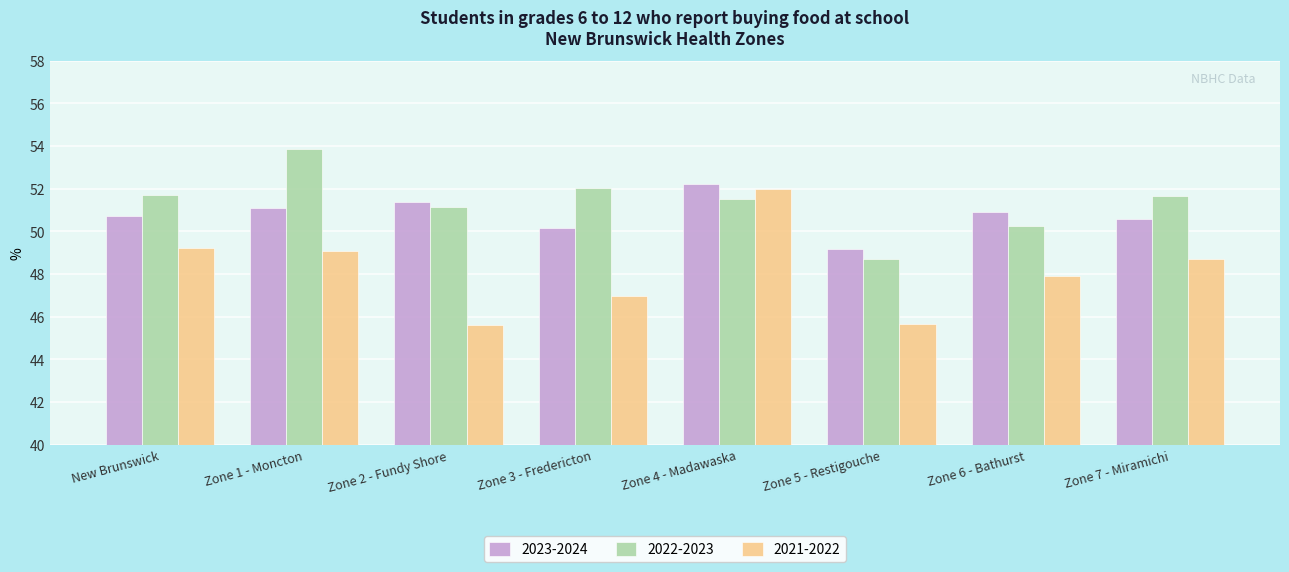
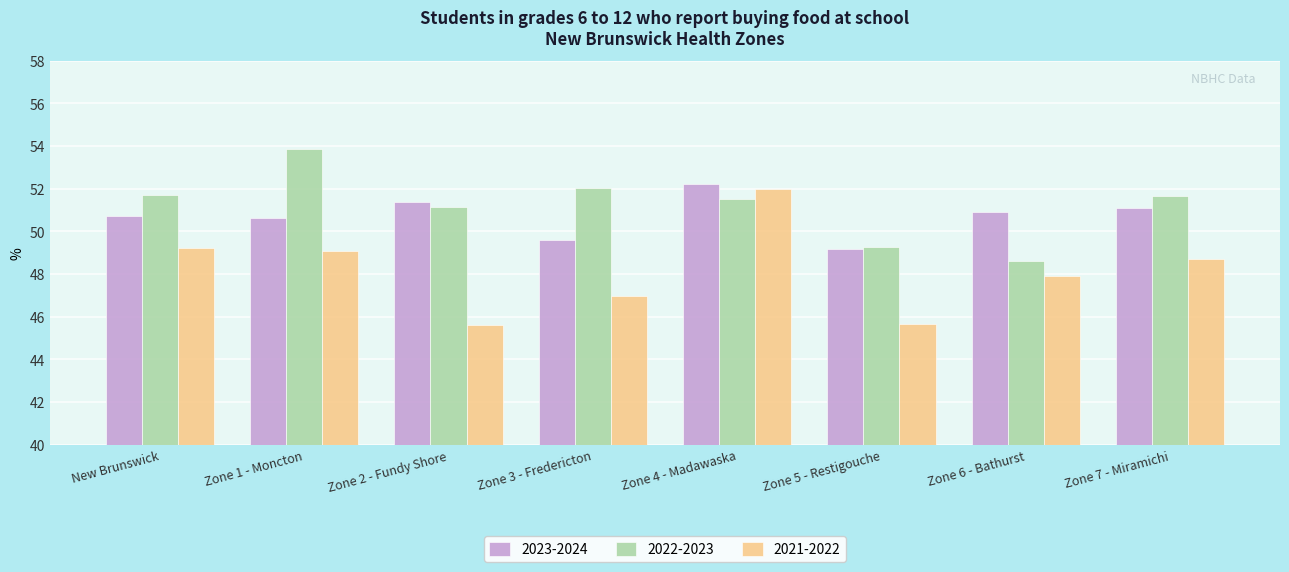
2023-2024, Zone 1 - Moncton: 51.1 -> 50.6
2023-2024, Zone 3 - Fredericton: 50.2 -> 49.6
2022-2023, Zone 5 - Restigouche: 48.7 -> 49.2
2022-2023, Zone 6 - Bathurst: 50.2 -> 48.6
2023-2024, Zone 7 - Miramichi: 50.6 -> 51.1
